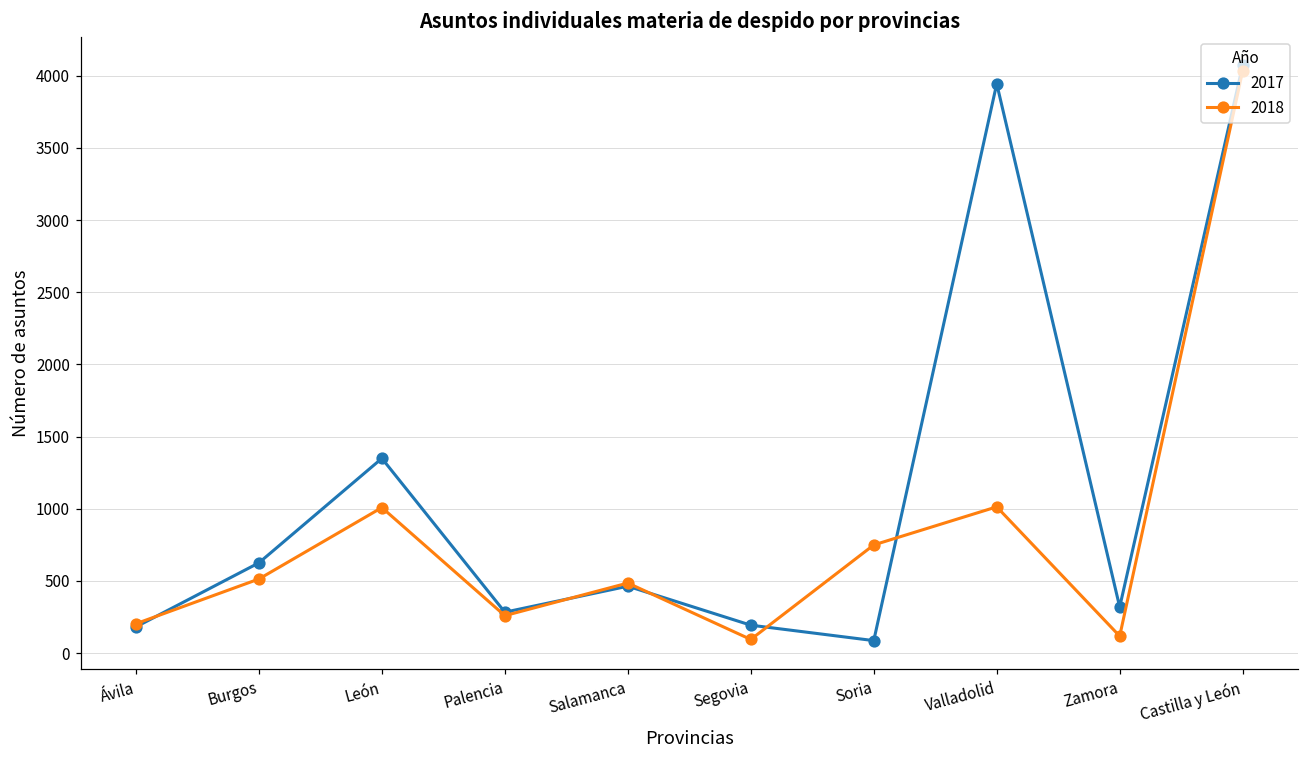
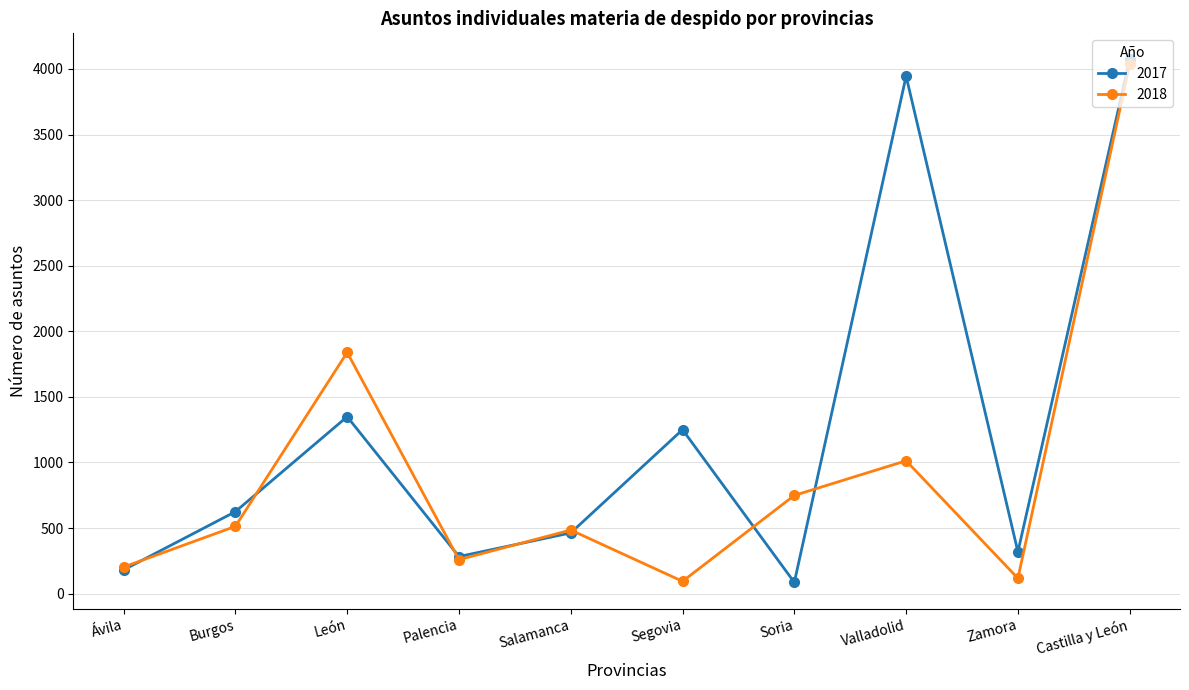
2018, León: 1010 -> 1840
2017, Segovia: 190 -> 1250
